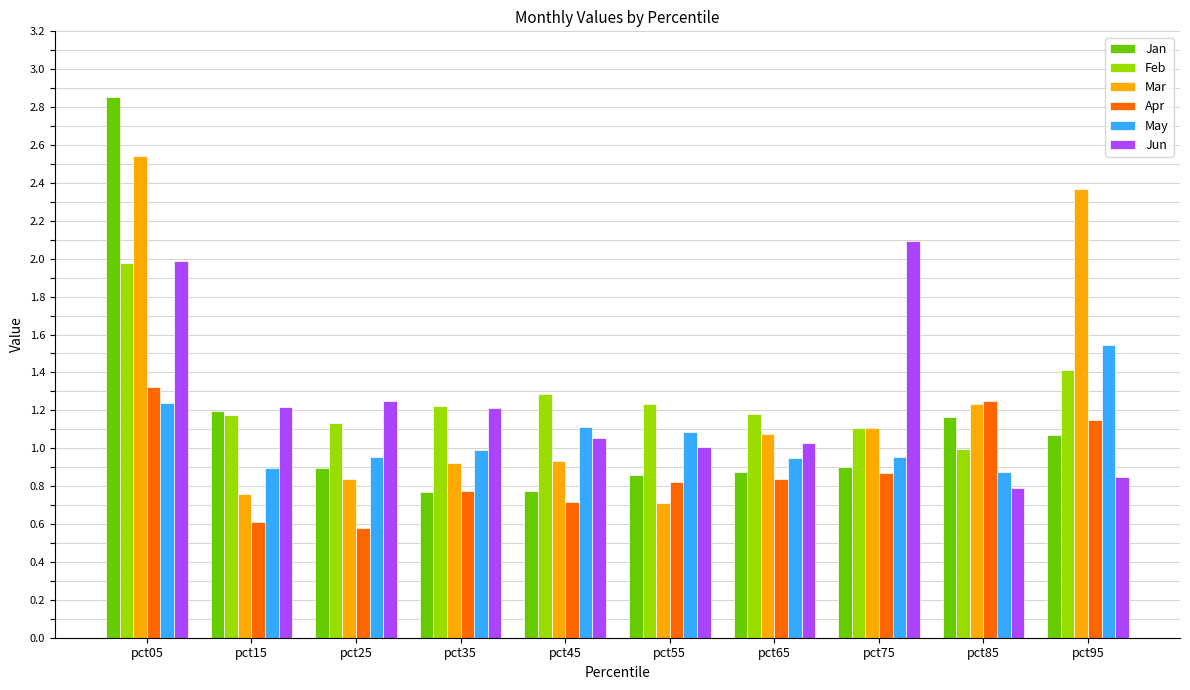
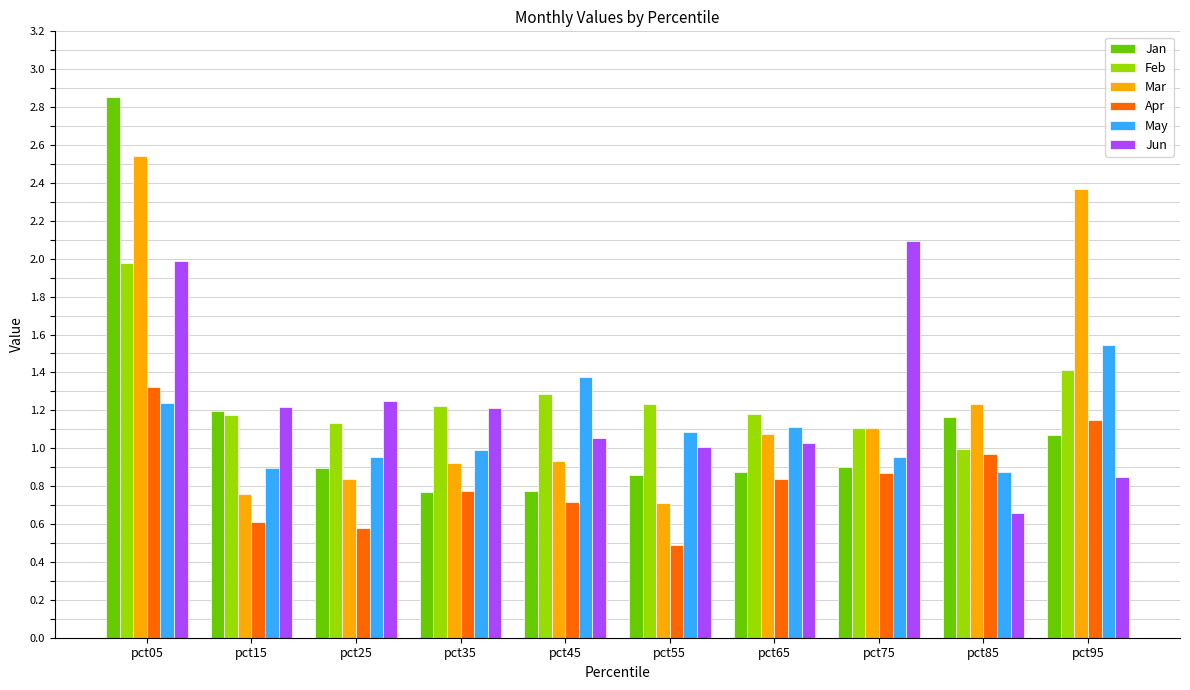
May, pct45: 1.11 -> 1.38
Apr, pct55: 0.82 -> 0.49
May, pct65: 0.95 -> 1.11
Apr, pct85: 1.25 -> 0.97
Jun, pct85: 0.79 -> 0.66
